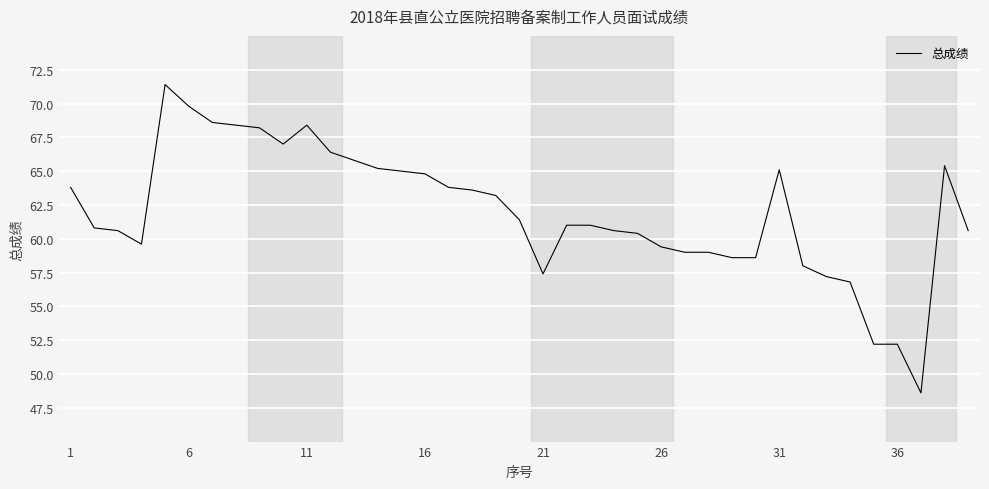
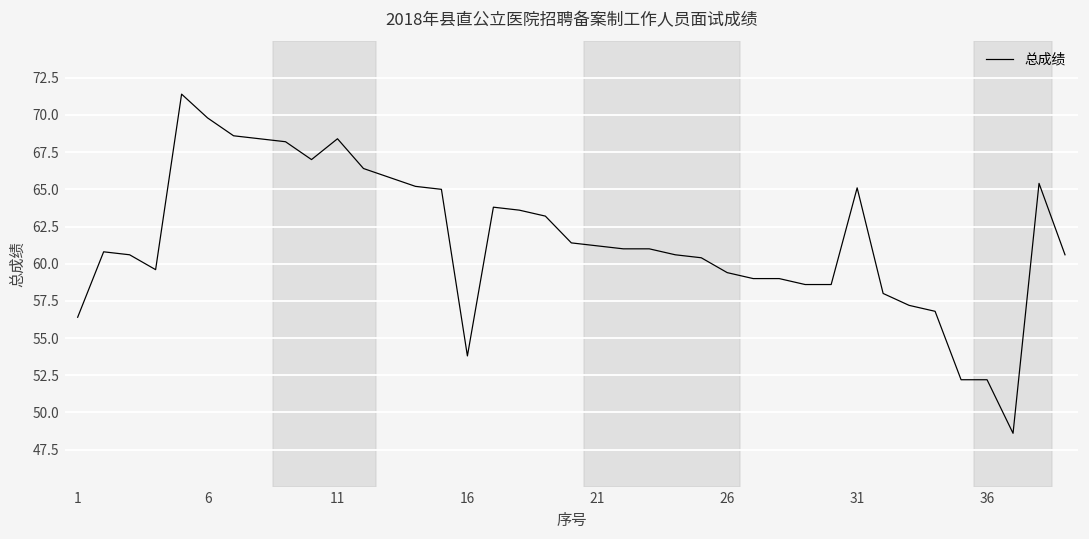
1: 63.8 -> 56.4
16: 64.8 -> 53.8
21: 57.4 -> 61.2
